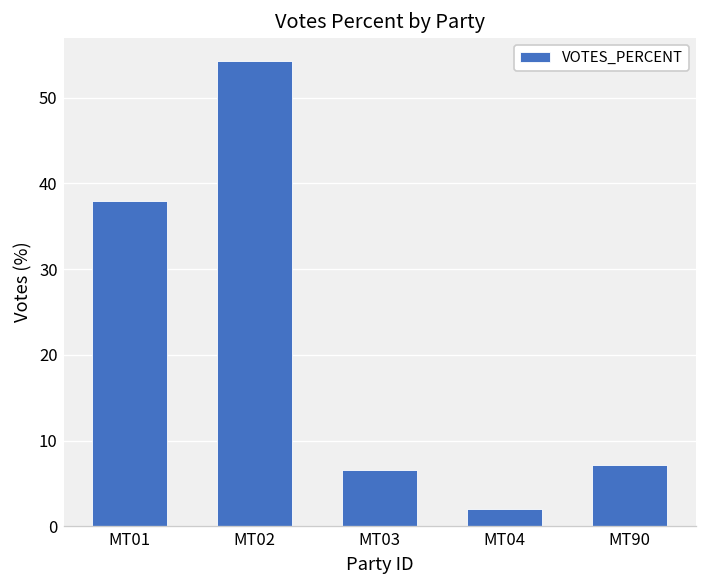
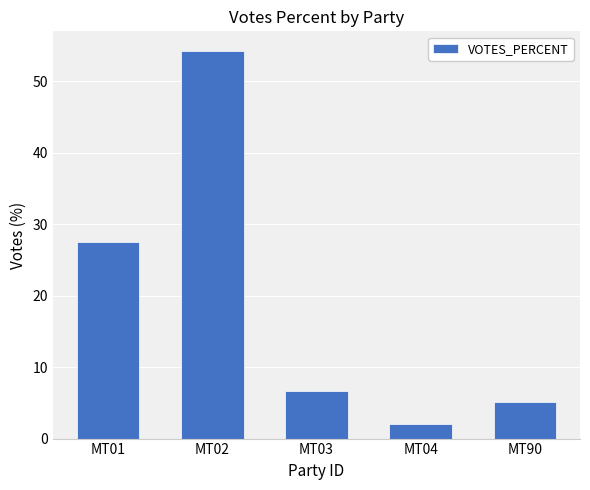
MT01: 38 -> 28
MT90: 7 -> 5
